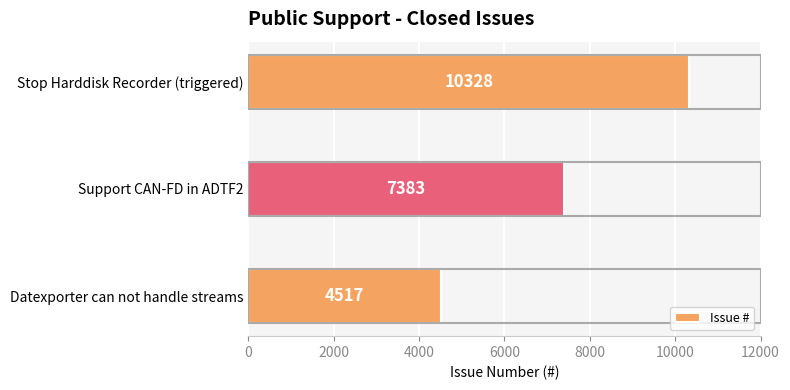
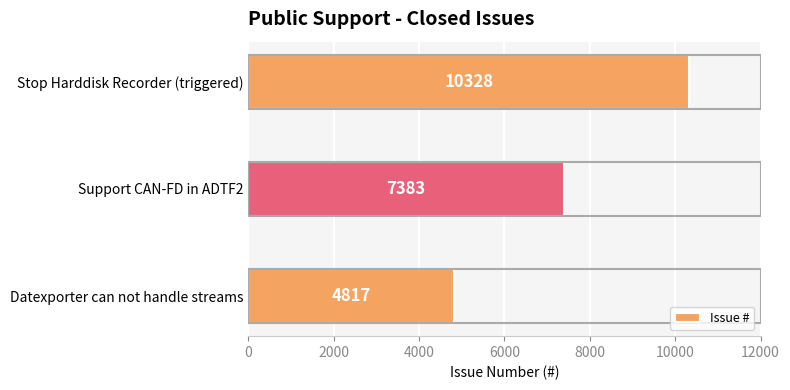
Datexporter can not handle streams: 4517 -> 4817
